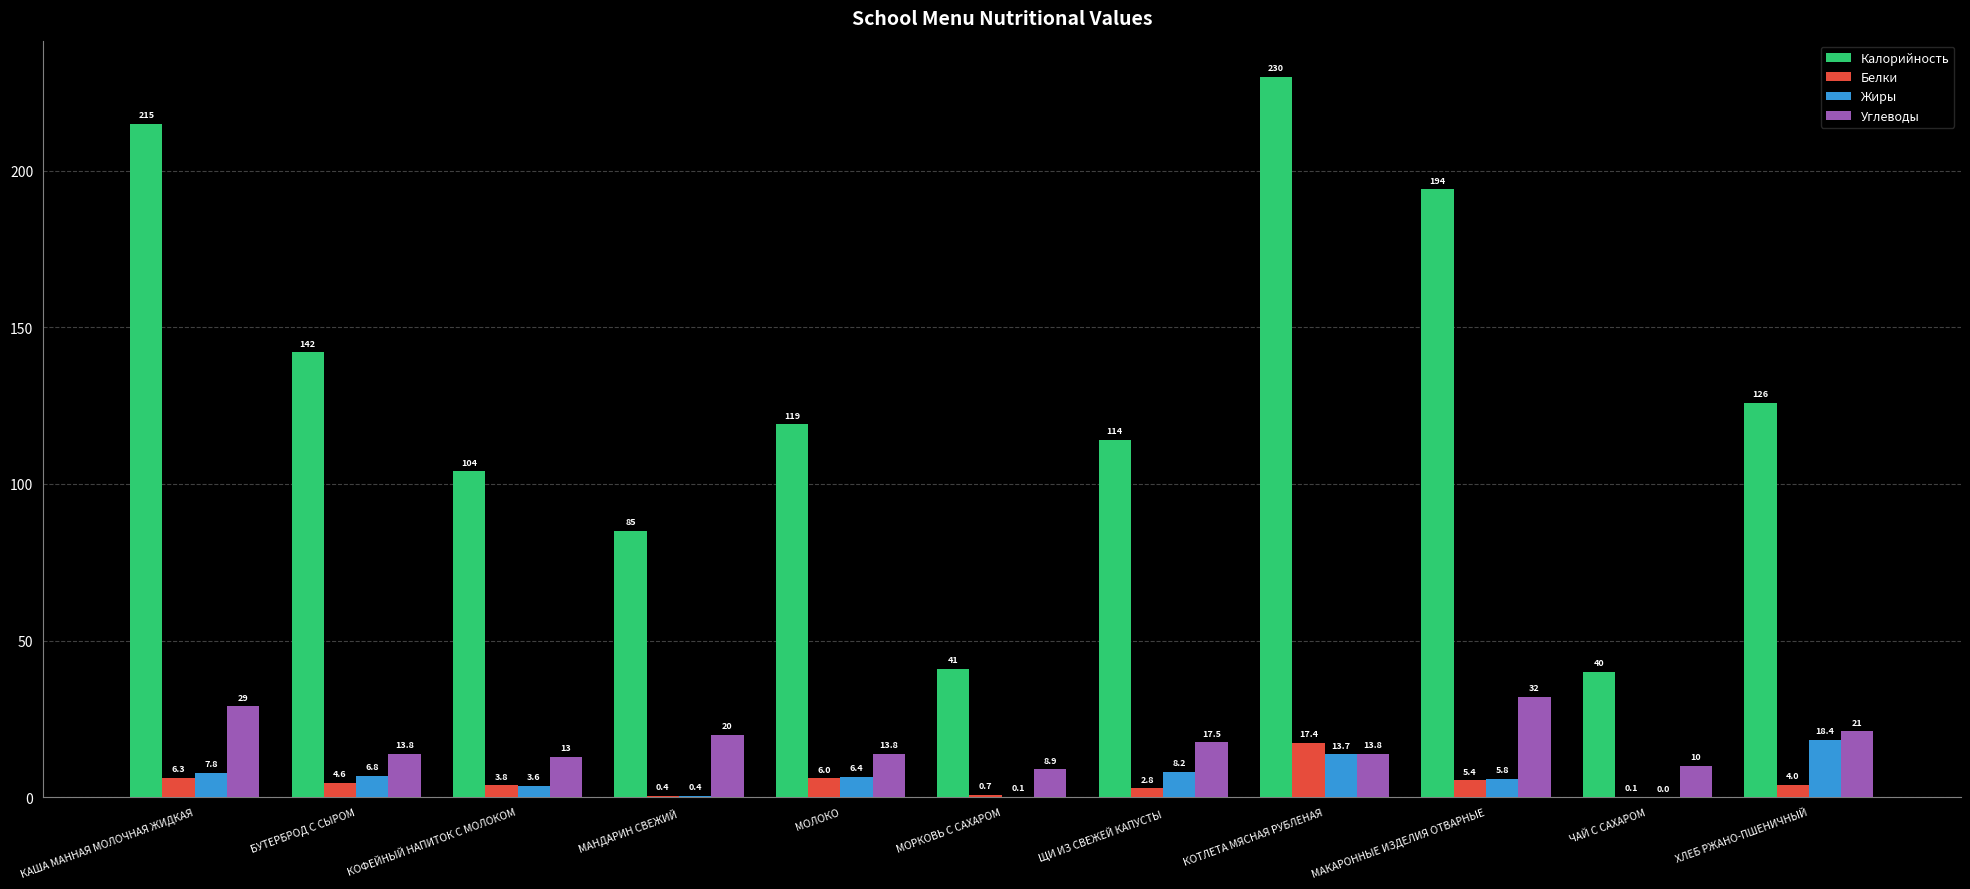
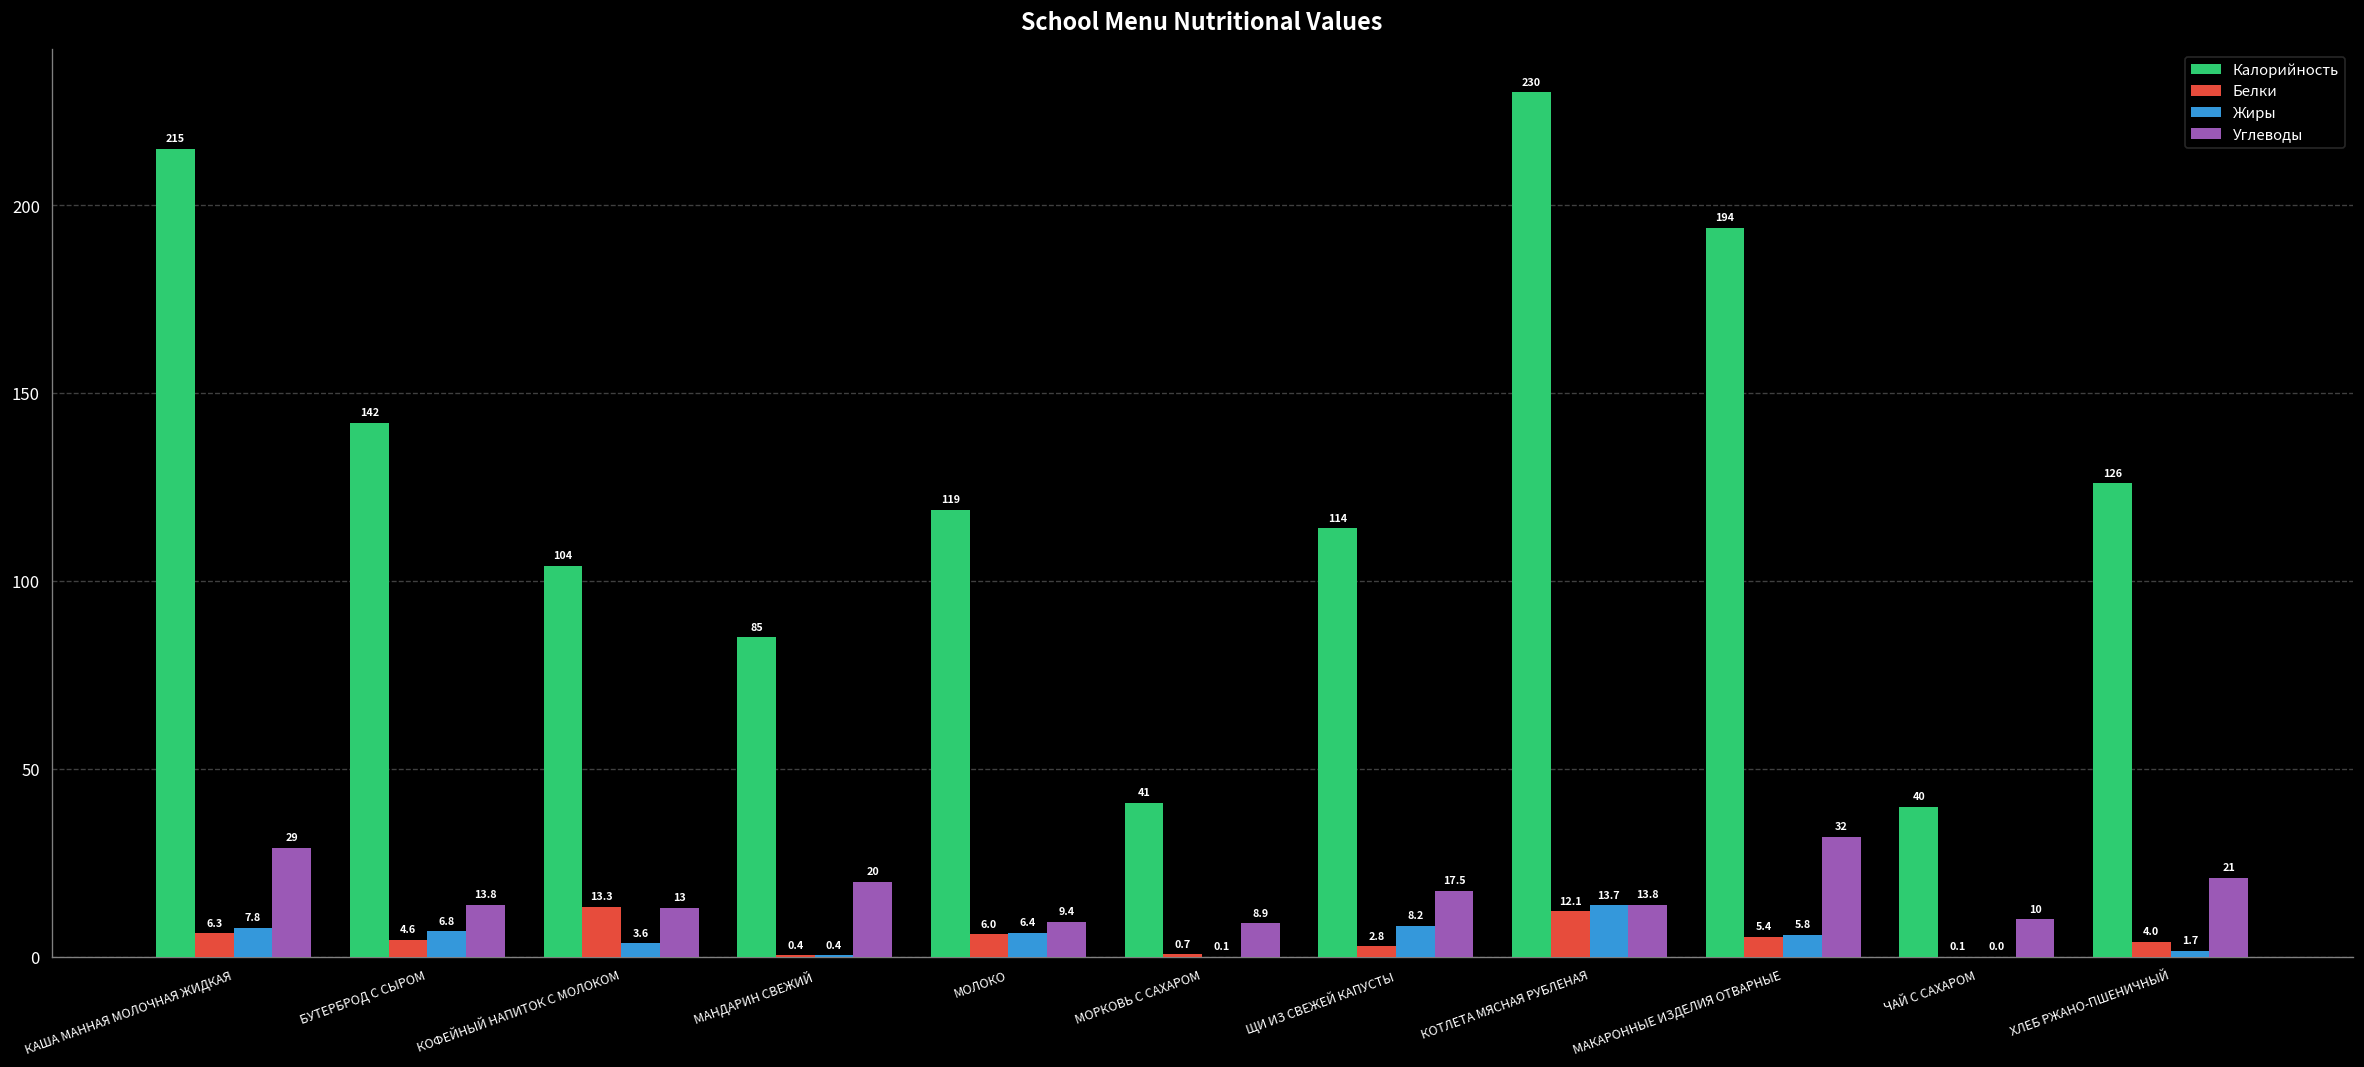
Белки, КОФЕЙНЫЙ НАПИТОК С МОЛОКОМ: 3.8 -> 13.3
Углеводы, МОЛОКО: 13.8 -> 9.4
Белки, КОТЛЕТА МЯСНАЯ РУБЛЕНАЯ: 17.4 -> 12.1
Жиры, ХЛЕБ РЖАНО-ПШЕНИЧНЫЙ: 18.4 -> 1.7
